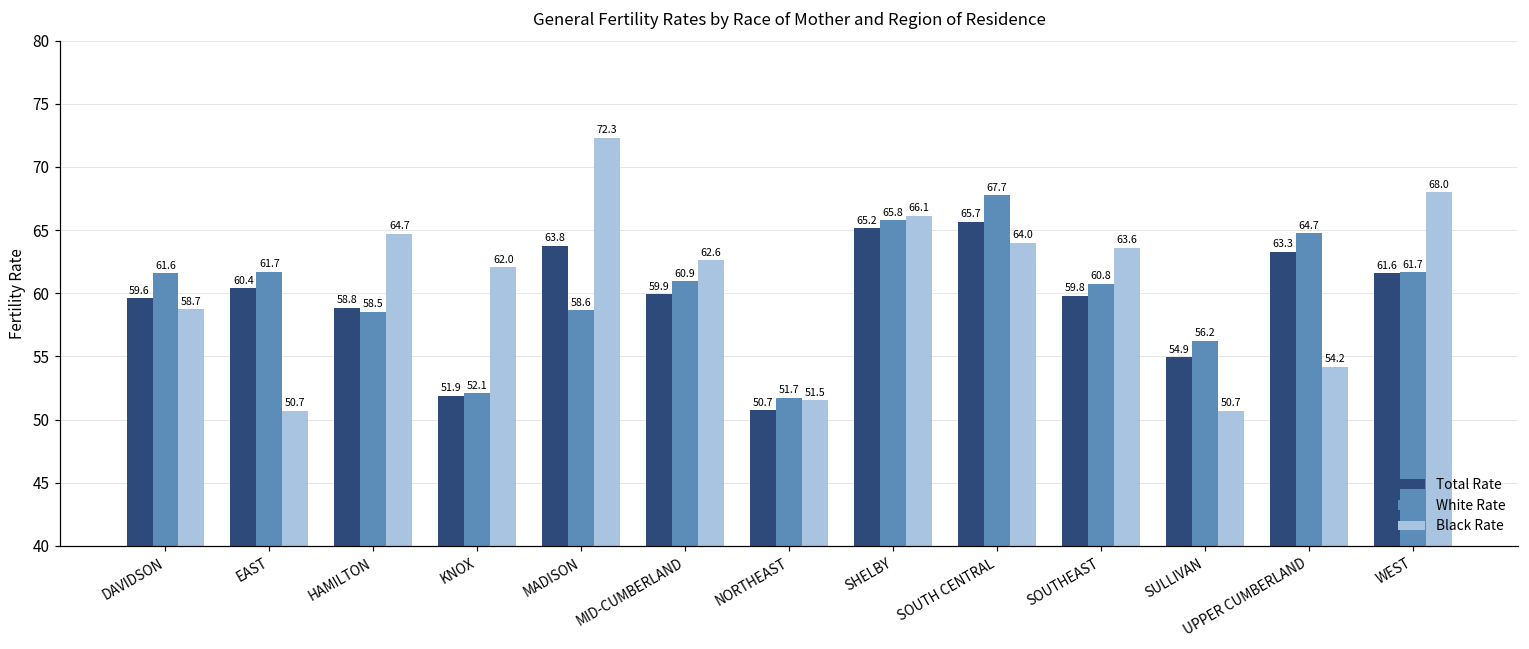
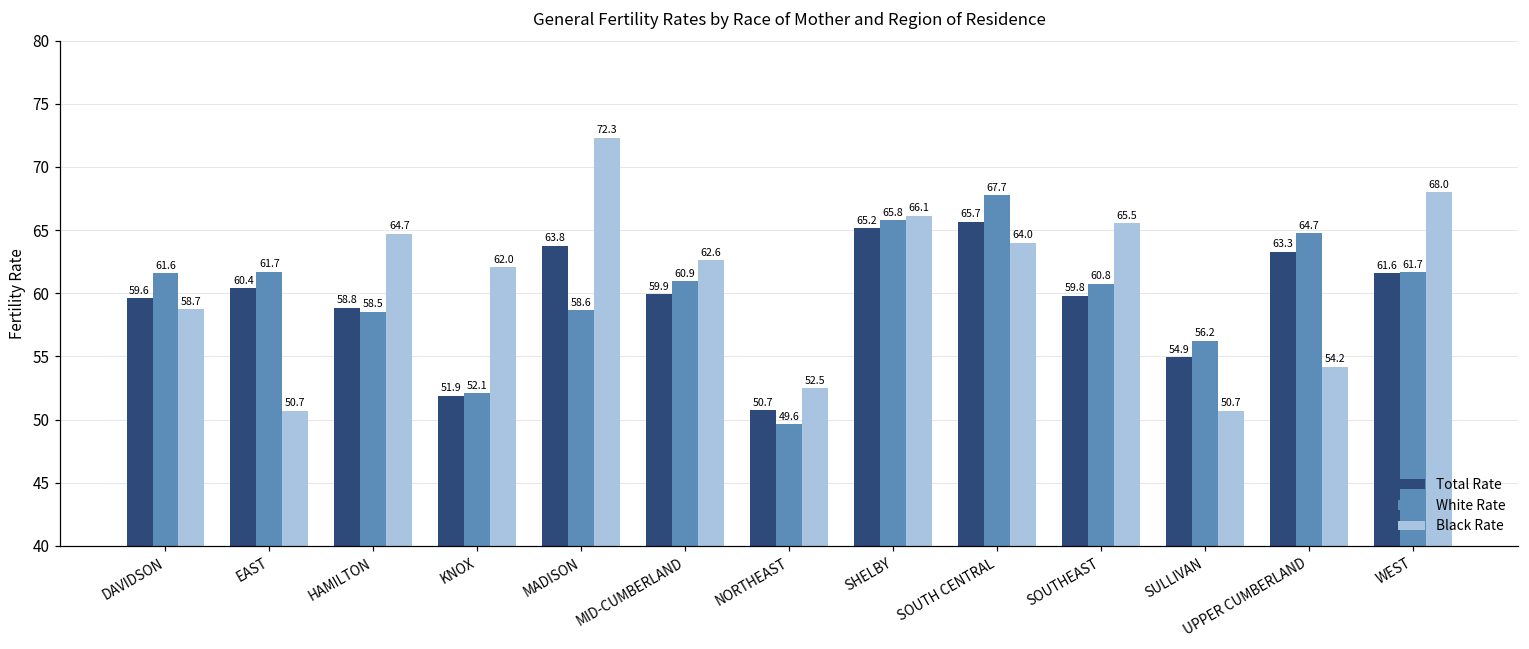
White Rate, NORTHEAST: 51.7 -> 49.6
Black Rate, NORTHEAST: 51.5 -> 52.5
Black Rate, SOUTHEAST: 63.6 -> 65.5
